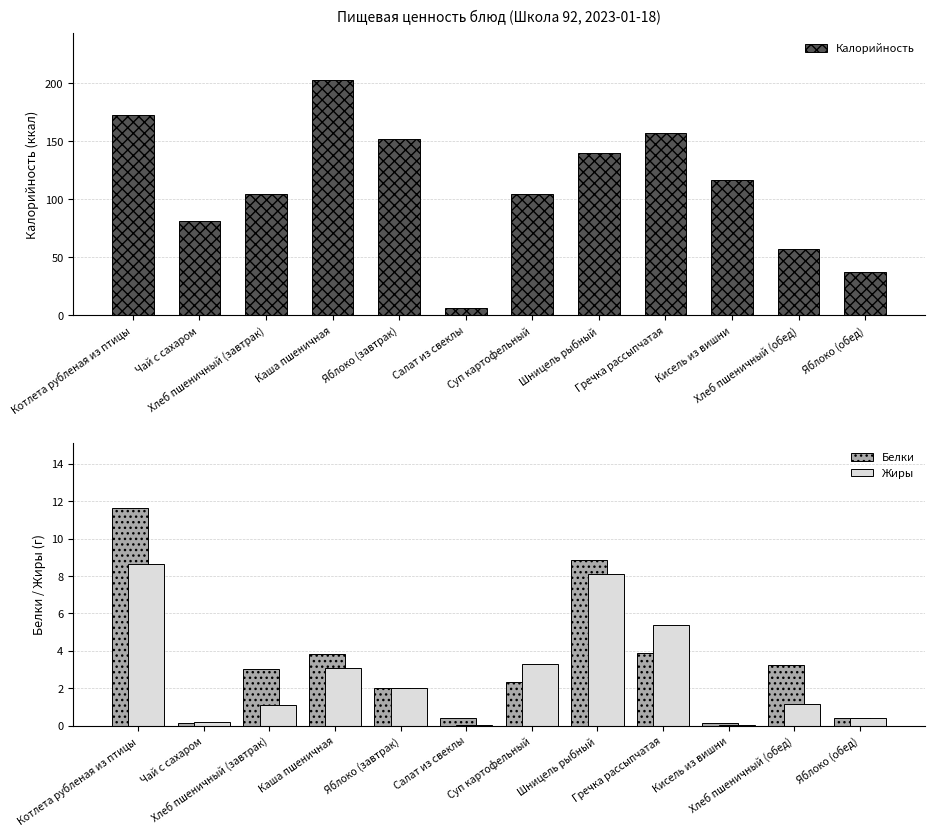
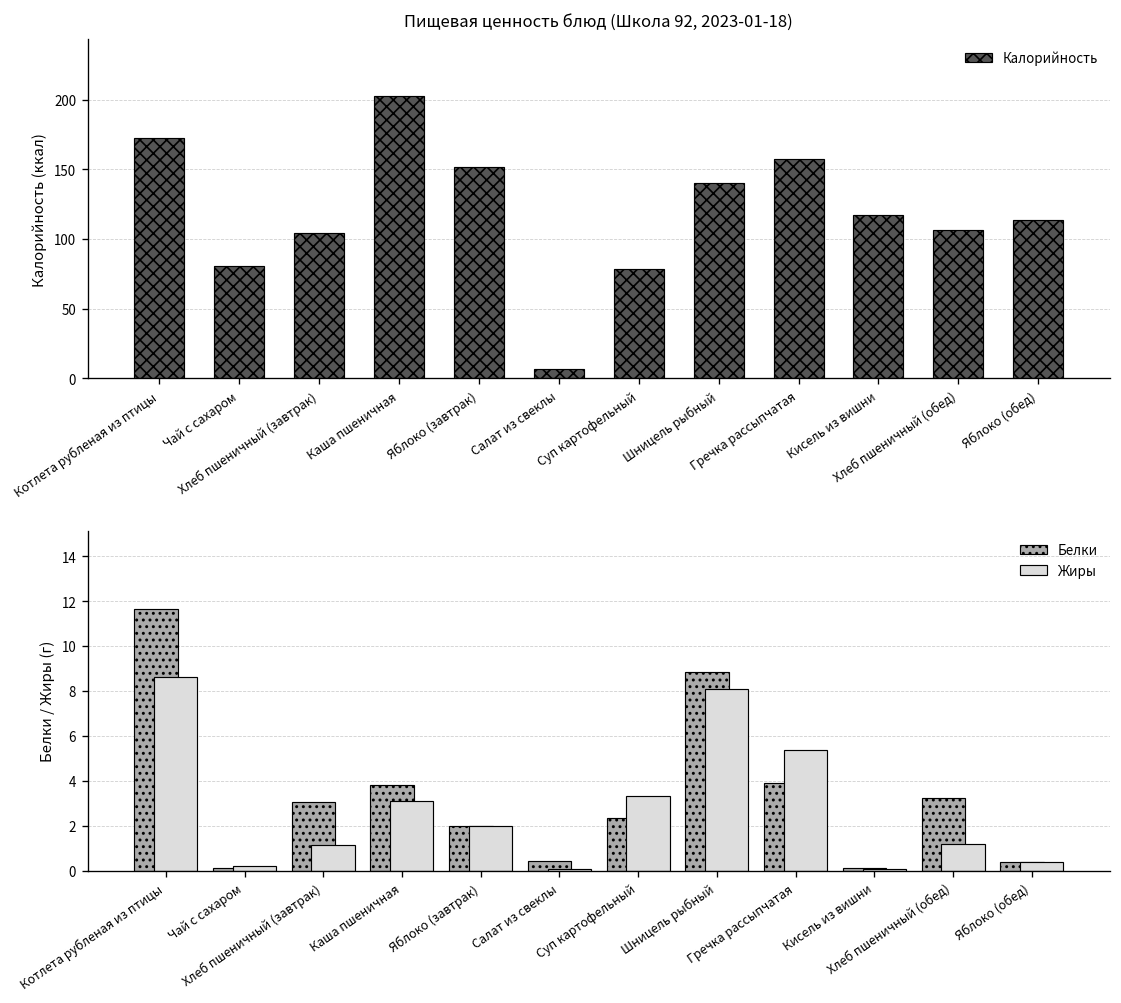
Пищевая ценность блюд (Школа 92, 2023-01-18), Суп картофельный: 104 -> 78
Пищевая ценность блюд (Школа 92, 2023-01-18), Хлеб пшеничный (обед): 57 -> 106
Пищевая ценность блюд (Школа 92, 2023-01-18), Яблоко (обед): 38 -> 114
